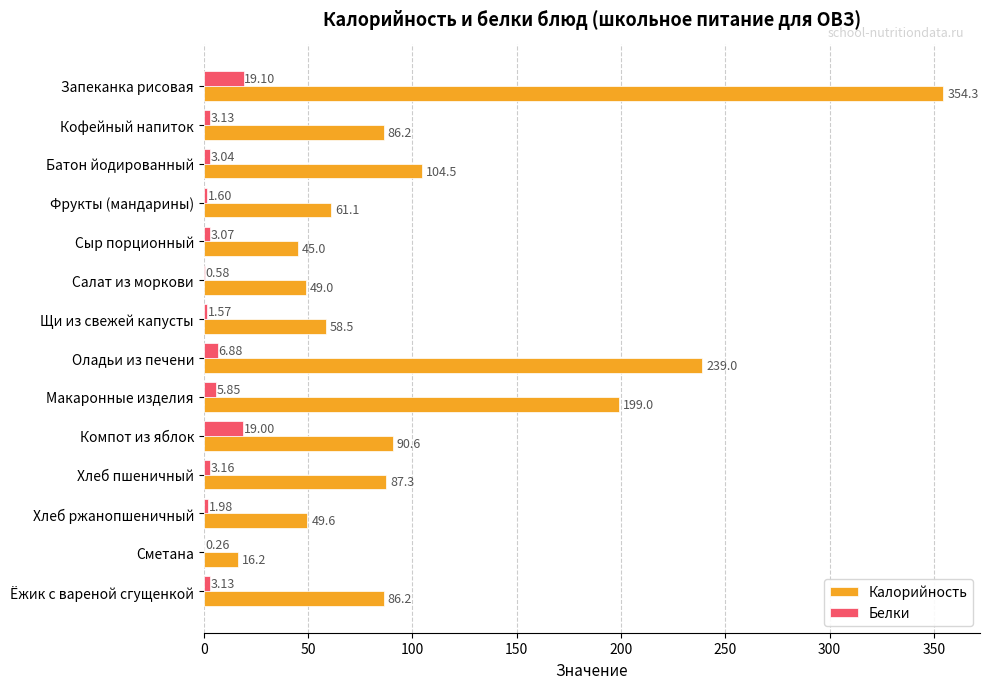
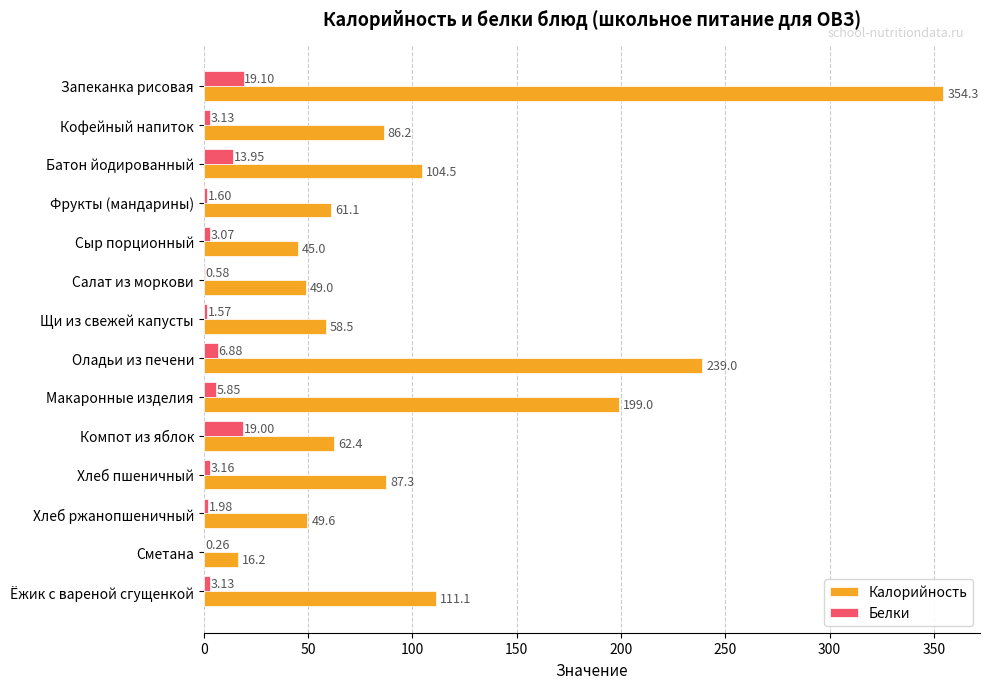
Белки, Батон йодированный: 3.04 -> 13.95
Калорийность, Компот из яблок: 90.6 -> 62.4
Калорийность, Ёжик с вареной сгущенкой: 86.2 -> 111.1
